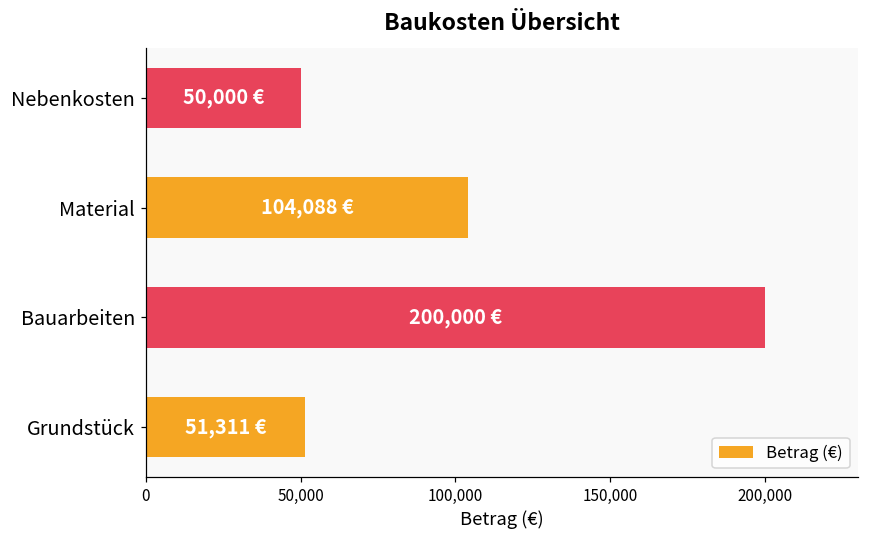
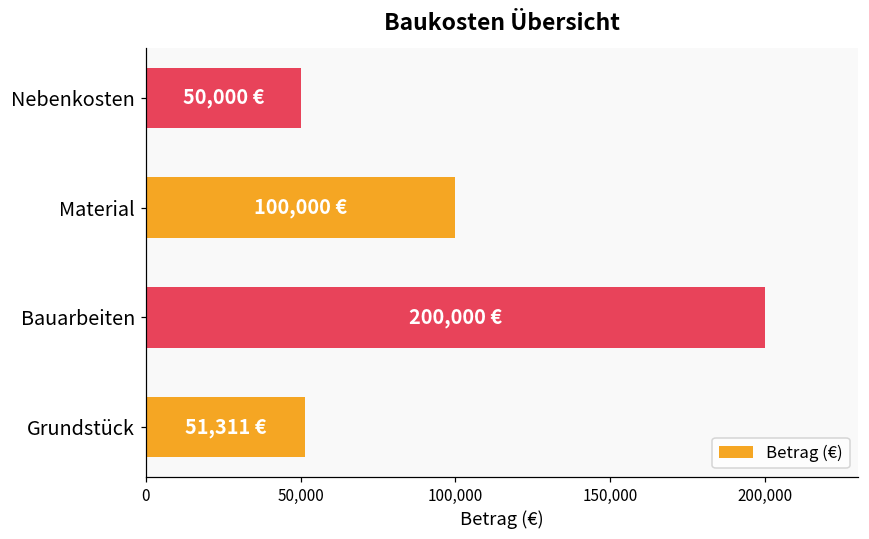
Material: 104,088 -> 100,000
